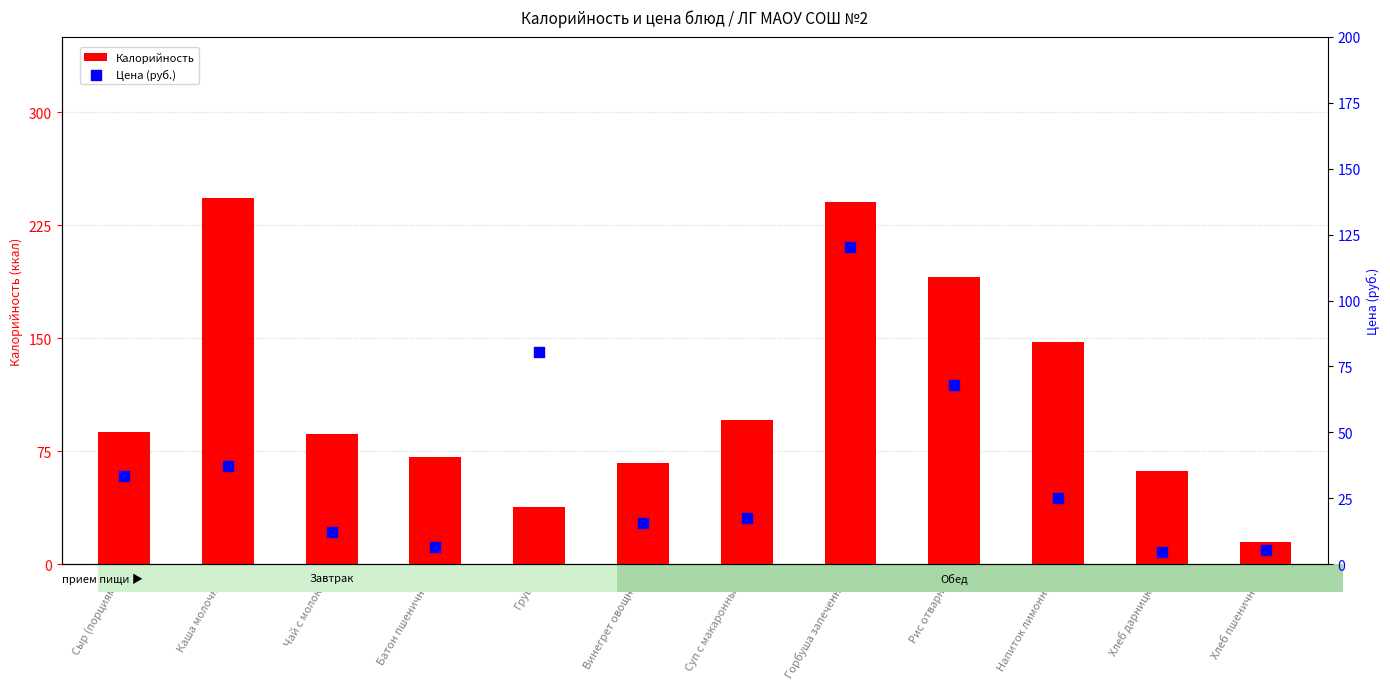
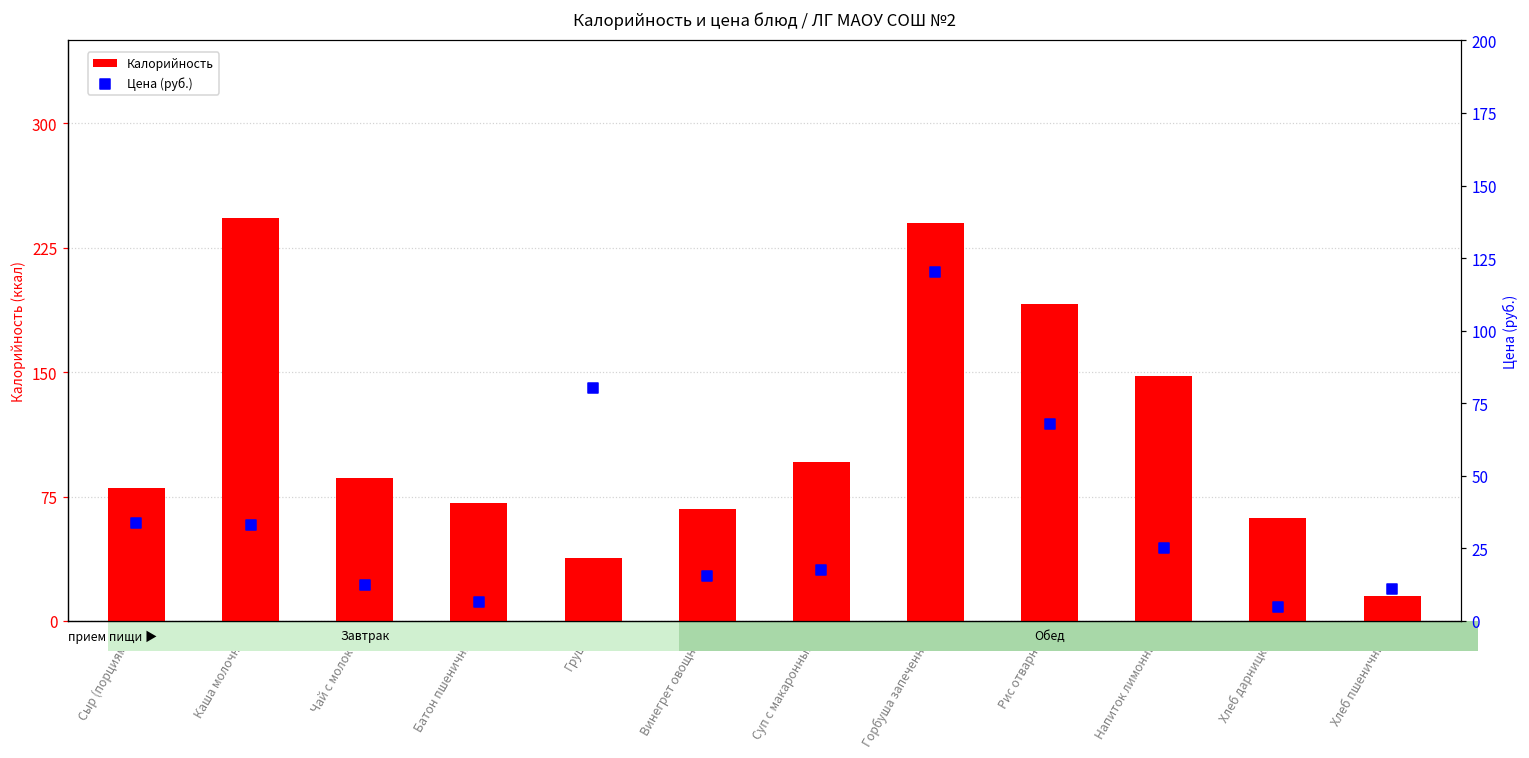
Калорийность, Сыр (порциями): 88 -> 80
Цена (руб.), Каша молочная: 37 -> 33
Цена (руб.), Хлеб пшеничный: 5 -> 11
